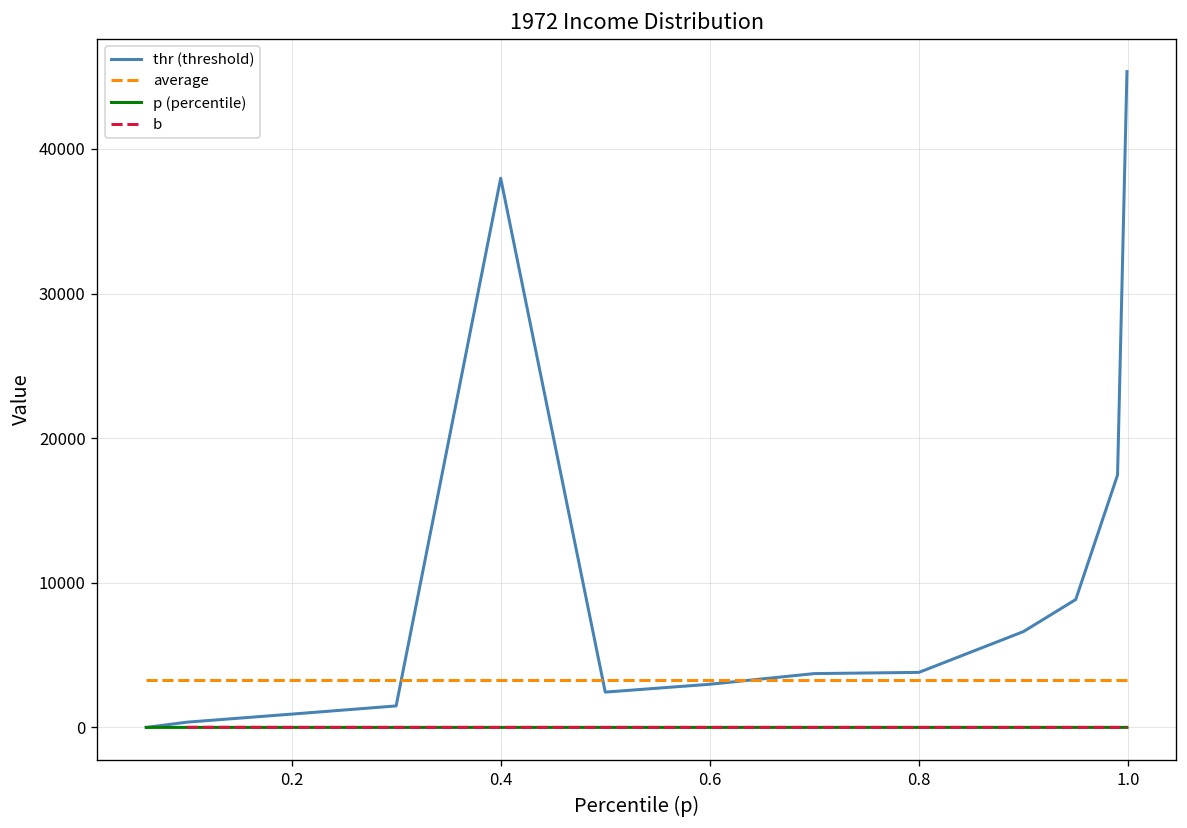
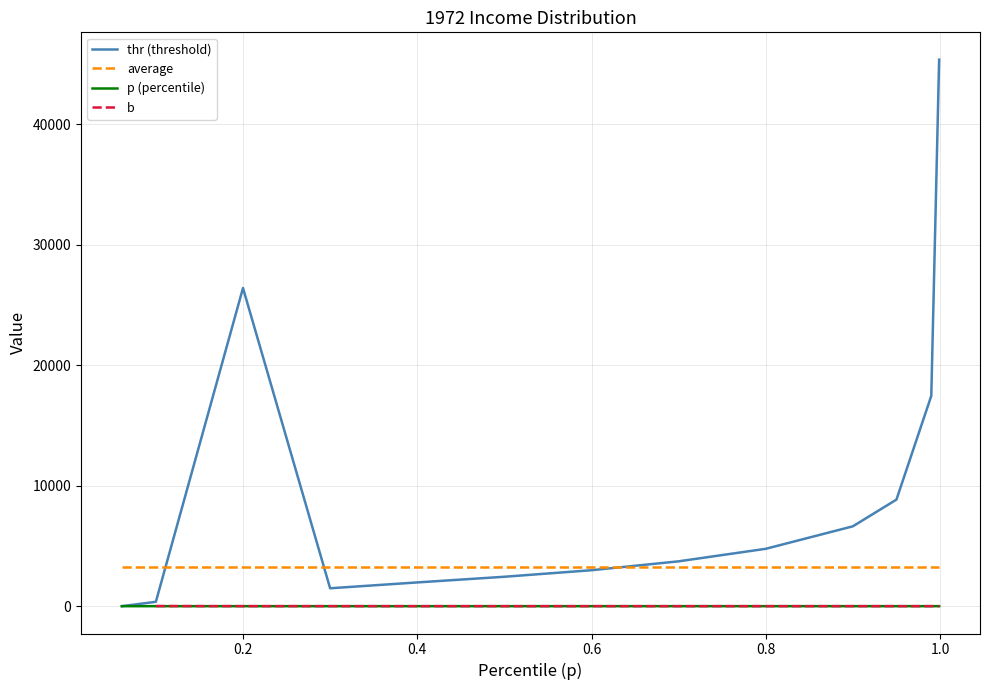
thr (threshold), 0.2: 900 -> 26400
thr (threshold), 0.4: 38000 -> 2000
thr (threshold), 0.8: 3800 -> 4800
